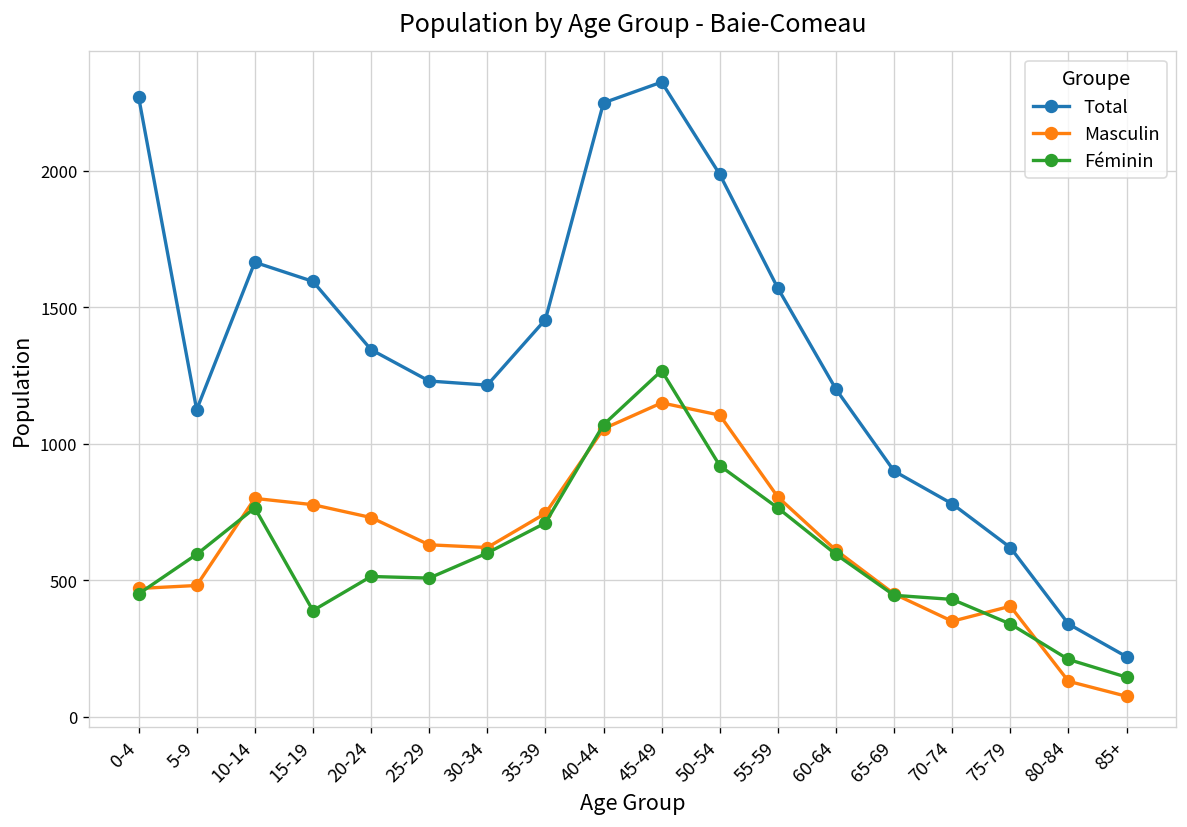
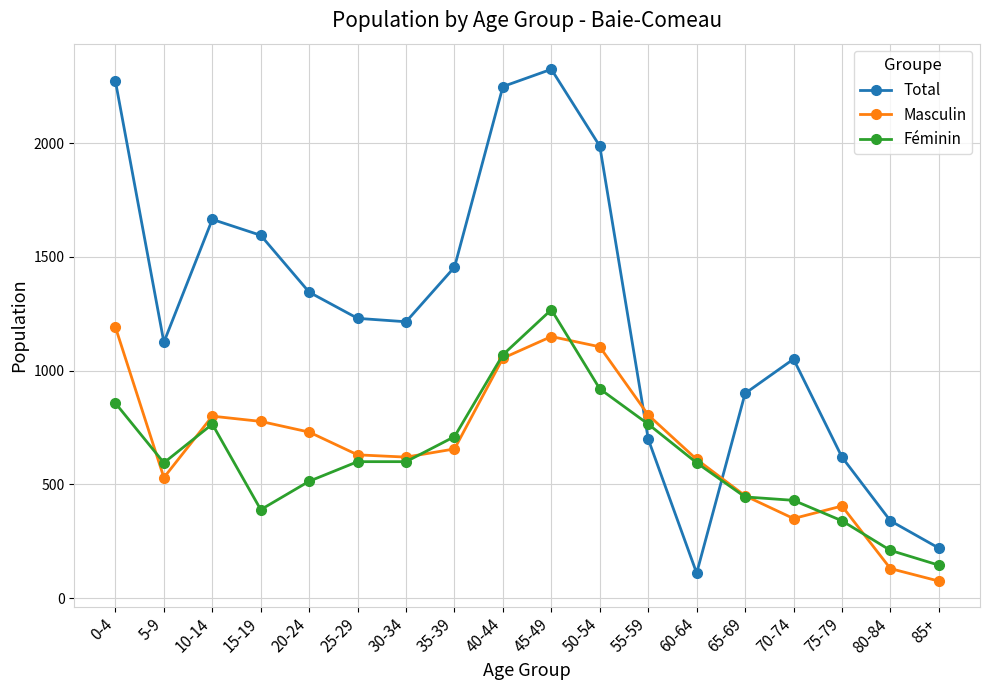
Masculin, 0-4: 470 -> 1190
Féminin, 0-4: 450 -> 860
Masculin, 5-9: 480 -> 530
Féminin, 25-29: 510 -> 600
Masculin, 35-39: 750 -> 660
Total, 55-59: 1570 -> 700
Total, 60-64: 1200 -> 110
Total, 70-74: 780 -> 1050
